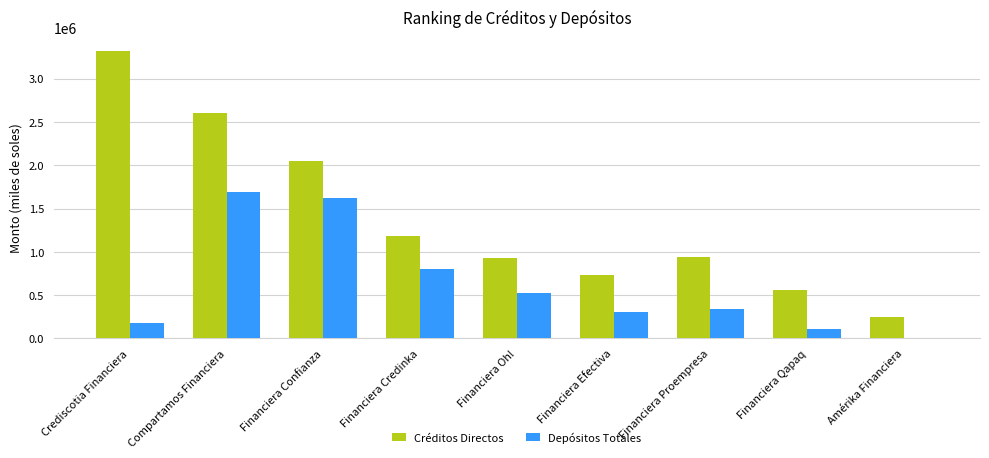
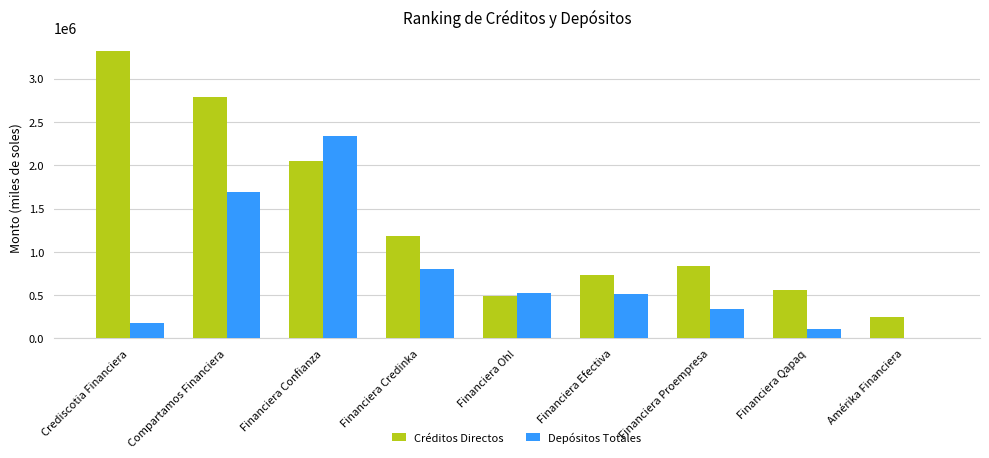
Créditos Directos, Compartamos Financiera: 2600000 -> 2800000
Depósitos Totales, Financiera Confianza: 1600000 -> 2300000
Créditos Directos, Financiera Oh!: 900000 -> 500000
Depósitos Totales, Financiera Efectiva: 300000 -> 500000
Créditos Directos, Financiera Proempresa: 900000 -> 800000
